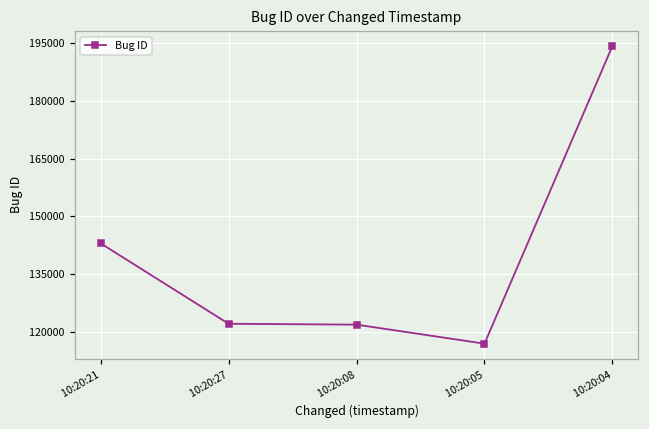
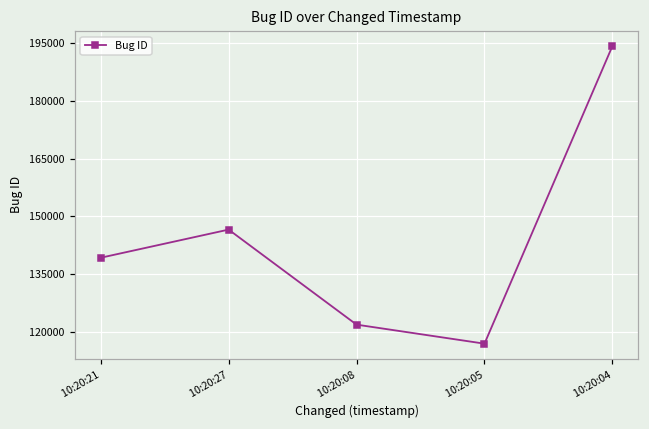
10:20:21: 143000 -> 139000
10:20:27: 122000 -> 147000
